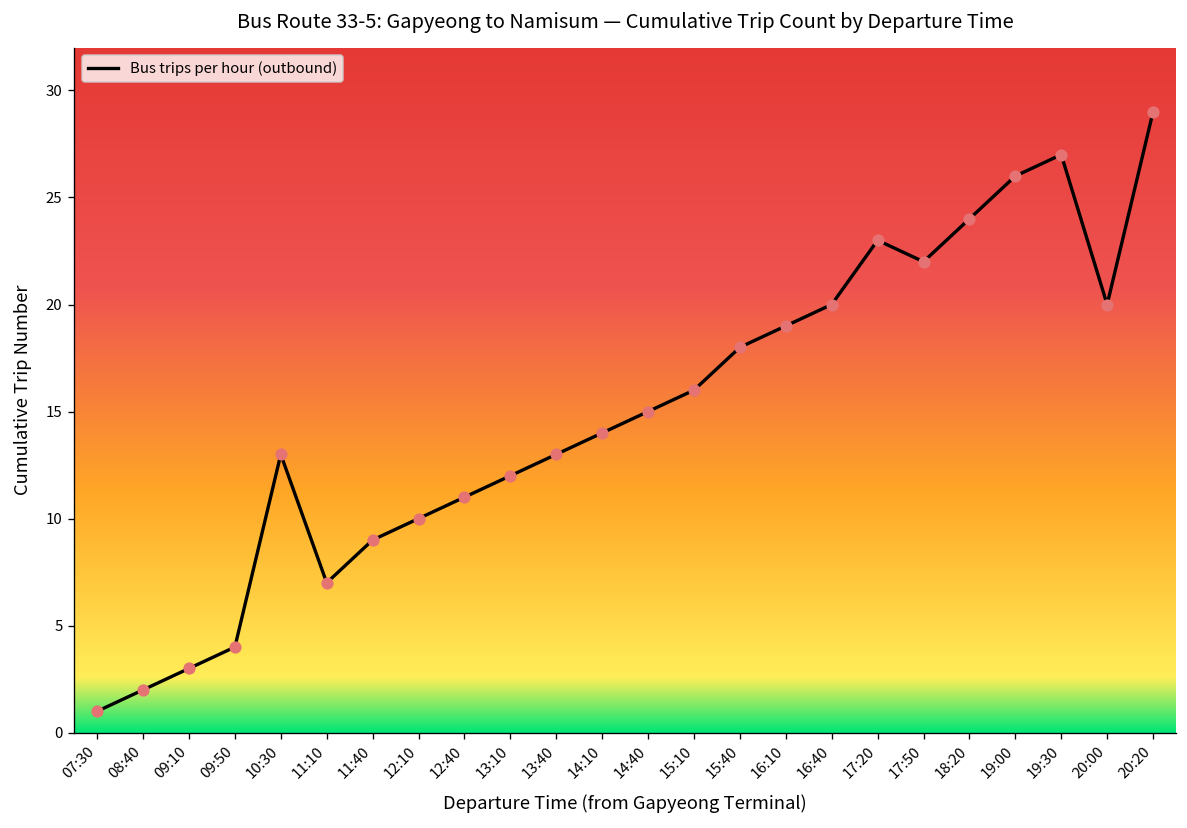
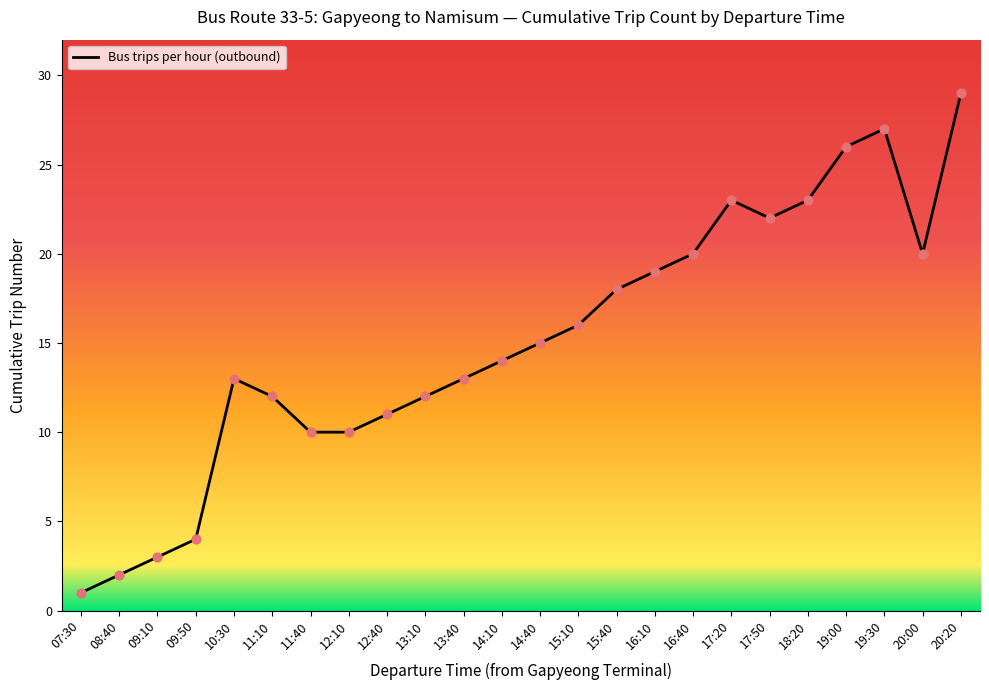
11:10: 7 -> 12
11:40: 9 -> 10
18:20: 24 -> 23
